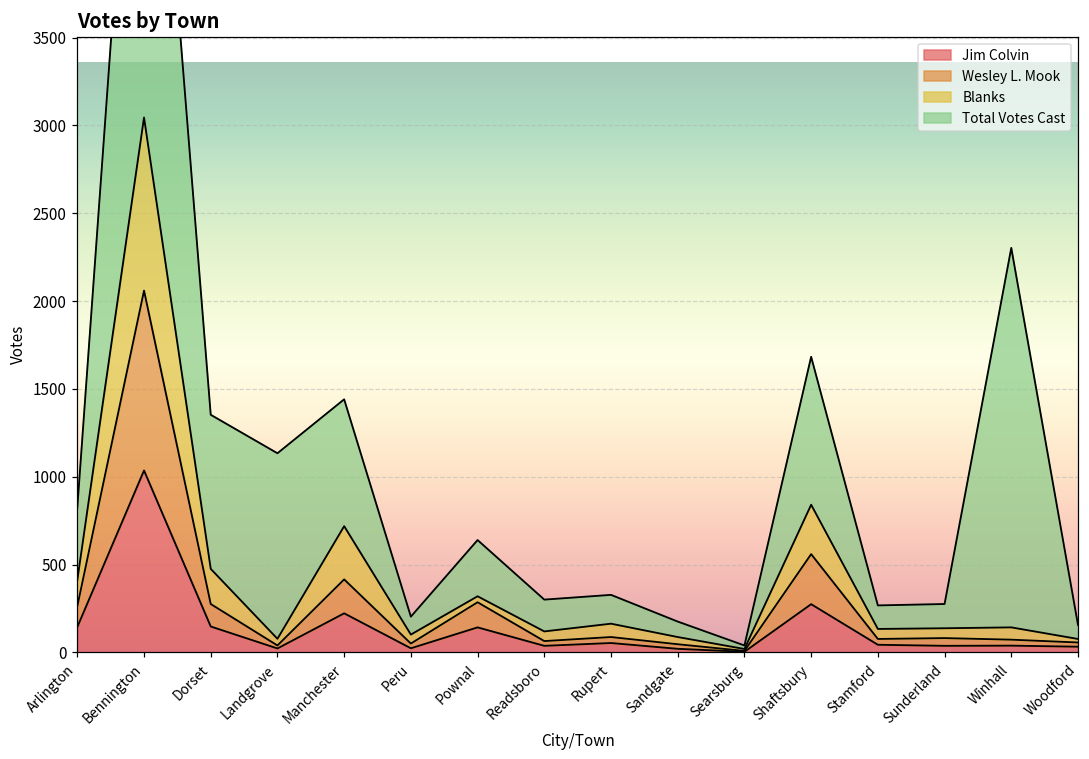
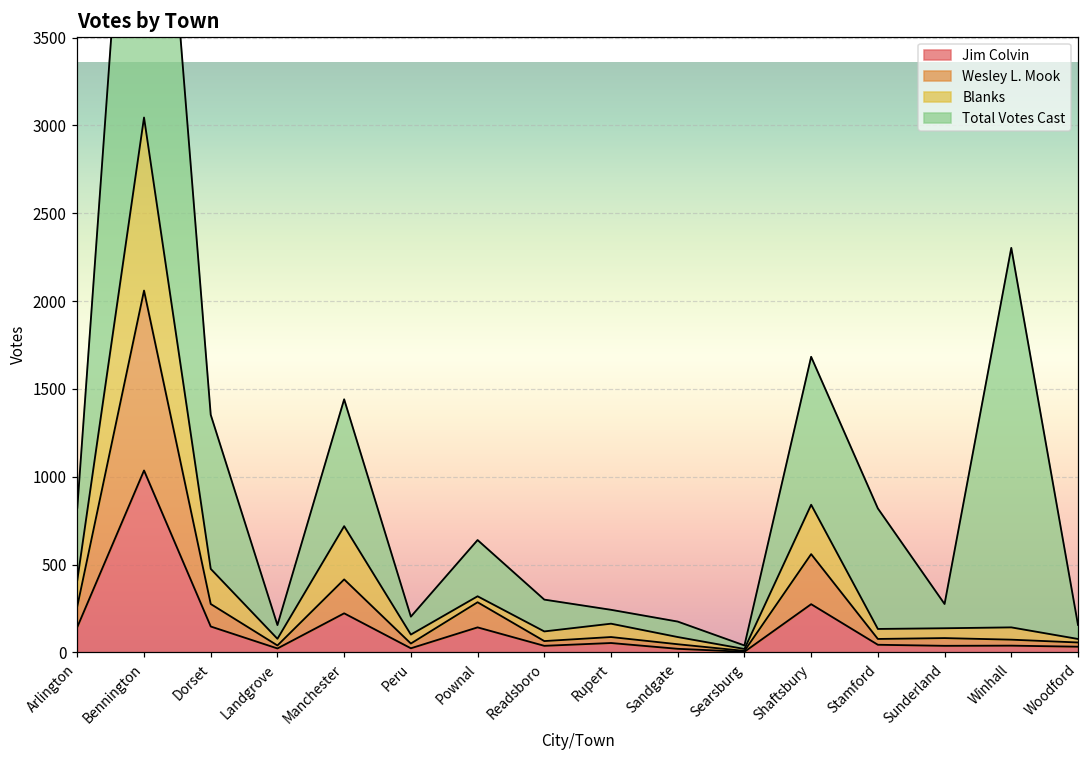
Total Votes Cast, Landgrove: 1060 -> 80
Total Votes Cast, Rupert: 160 -> 80
Total Votes Cast, Stamford: 130 -> 690
